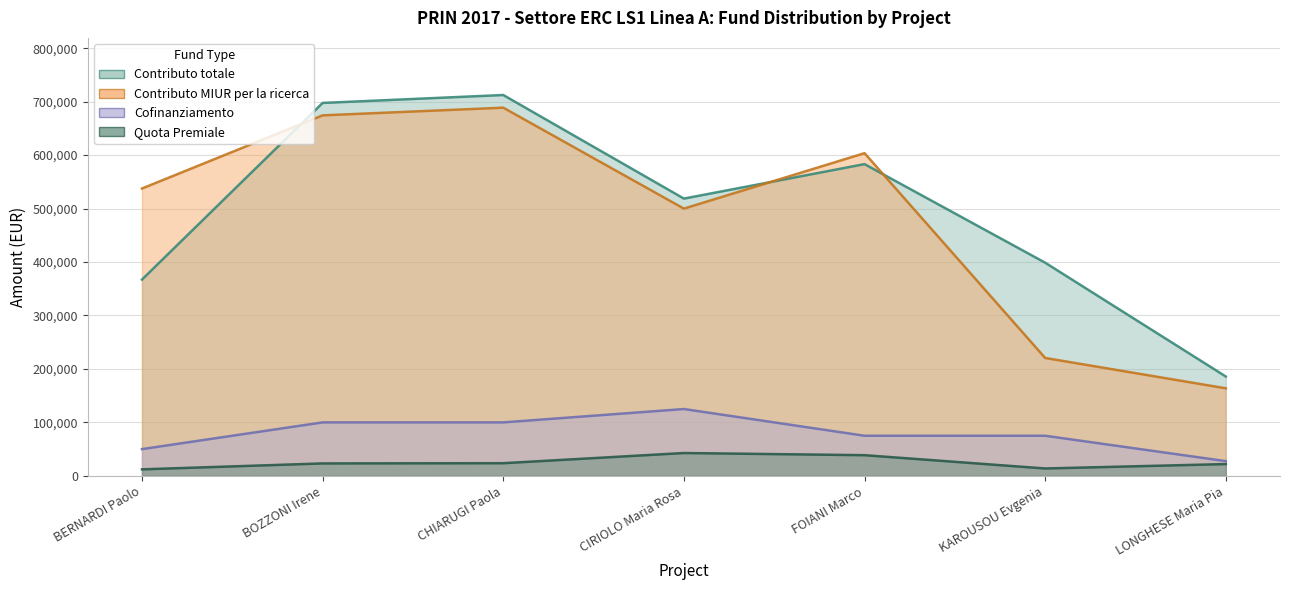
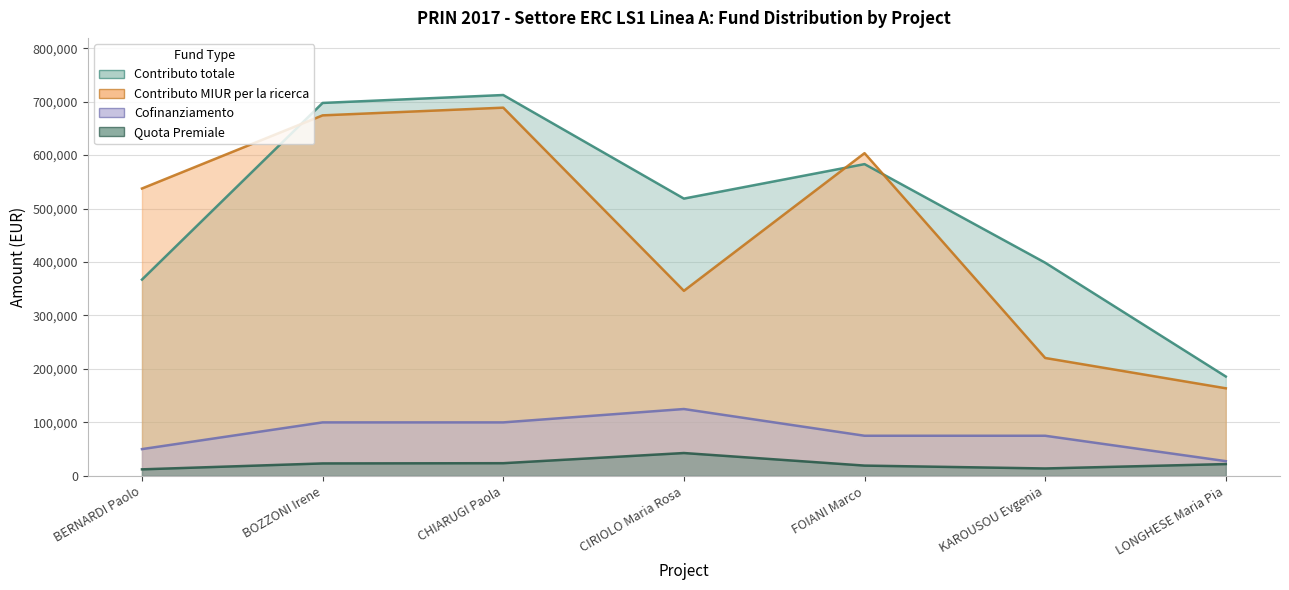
Contributo MIUR per la ricerca, CIRIOLO Maria Rosa: 500,000 -> 350,000
Quota Premiale, FOIANI Marco: 40,000 -> 20,000
